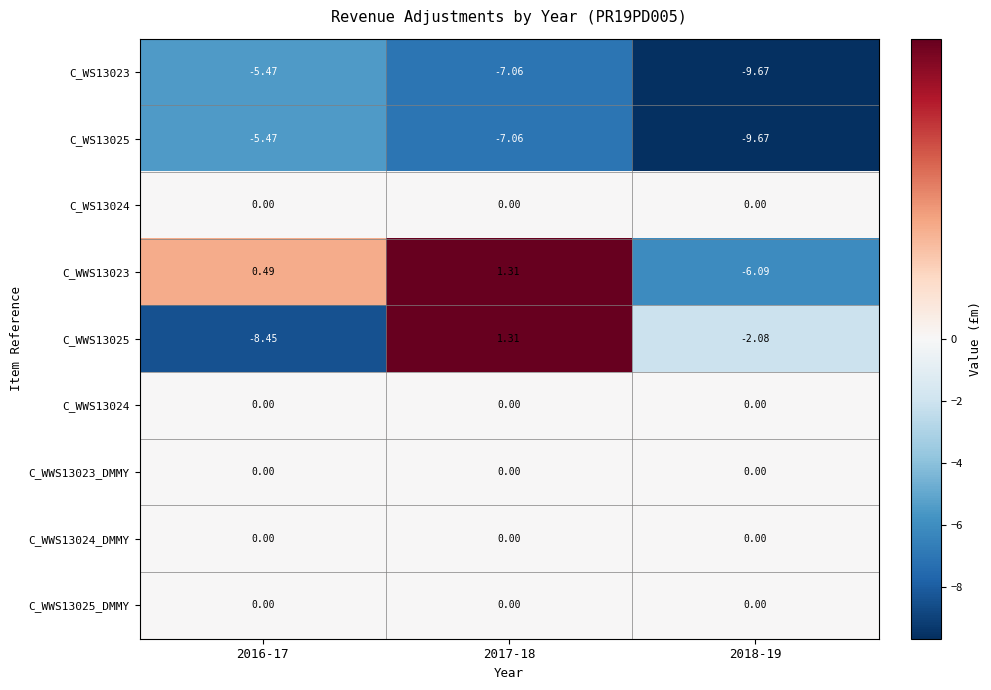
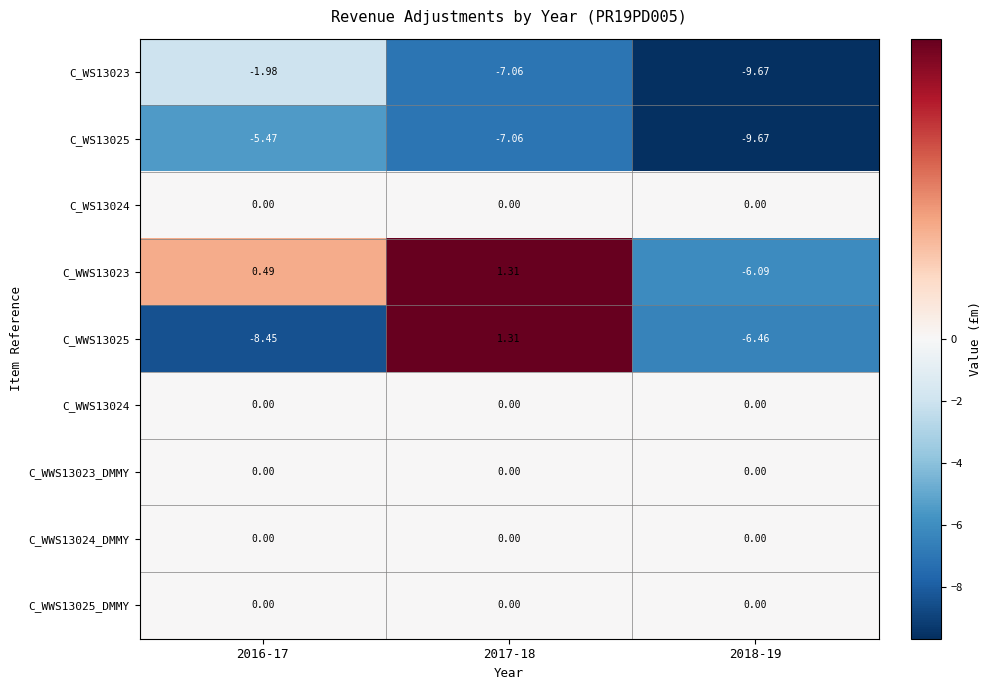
C_WS13023, 2016-17: -5.47 -> -1.98
C_WWS13025, 2018-19: -2.08 -> -6.46
